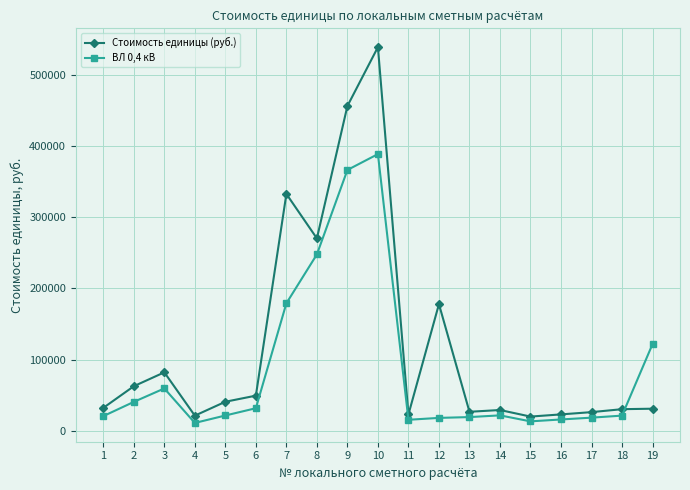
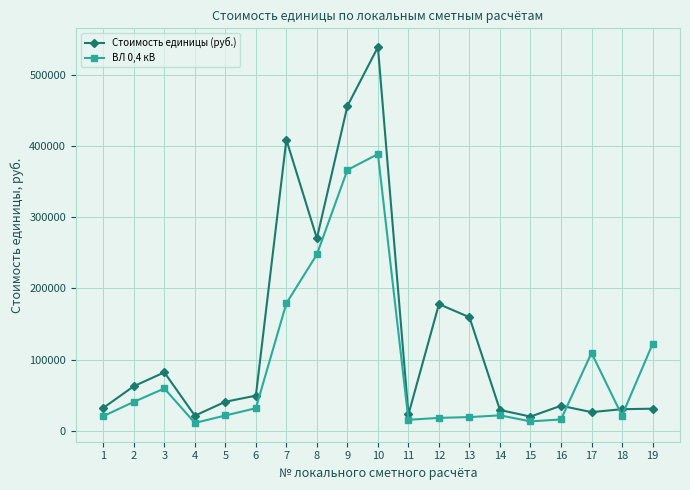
Стоимость единицы (руб.), 7: 330000 -> 410000
Стоимость единицы (руб.), 13: 30000 -> 160000
Стоимость единицы (руб.), 16: 20000 -> 30000
ВЛ 0,4 кВ, 17: 20000 -> 110000
